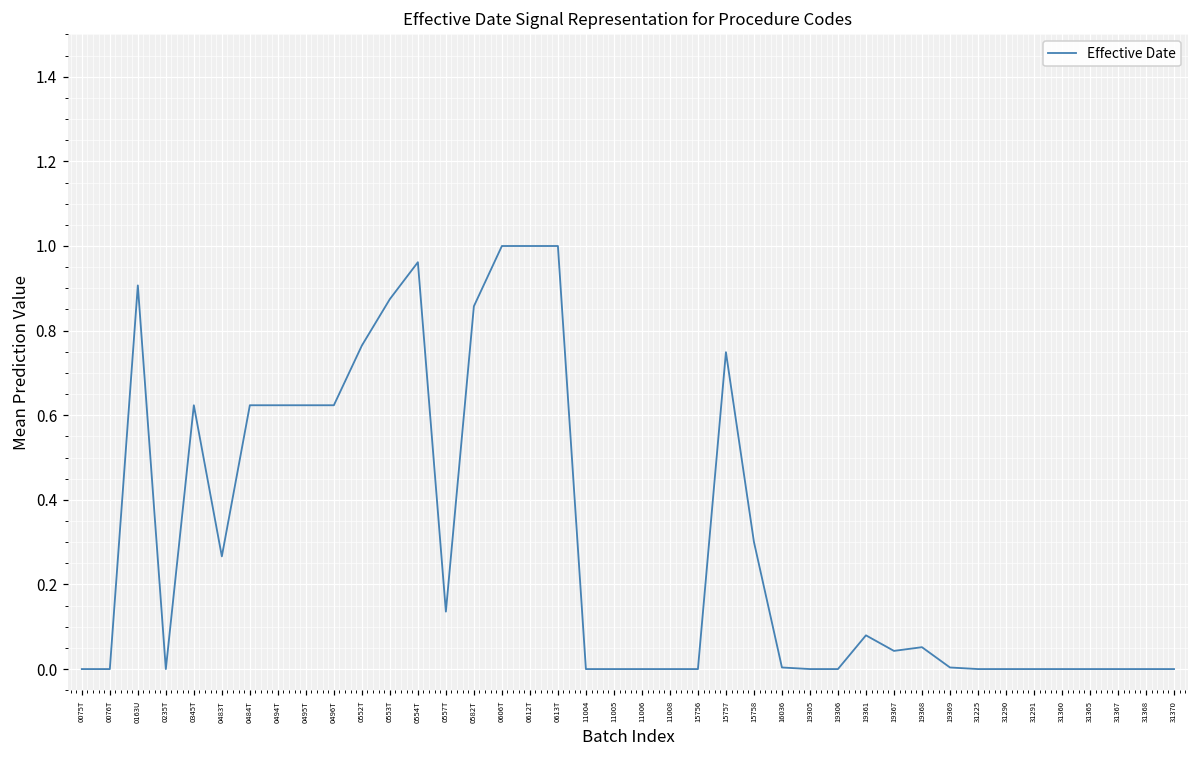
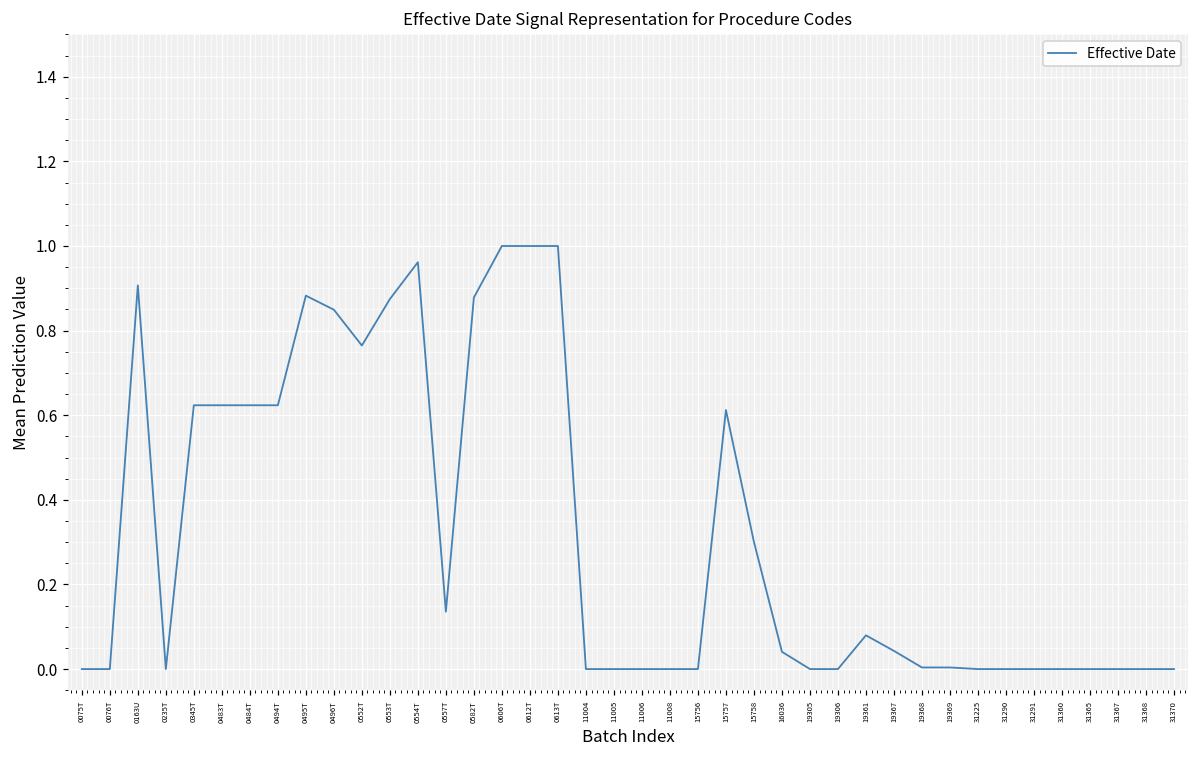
0483T: 0.27 -> 0.62
0495T: 0.62 -> 0.88
0496T: 0.62 -> 0.85
0582T: 0.86 -> 0.88
15757: 0.75 -> 0.61
16036: 0.00 -> 0.04
19368: 0.05 -> 0.00
